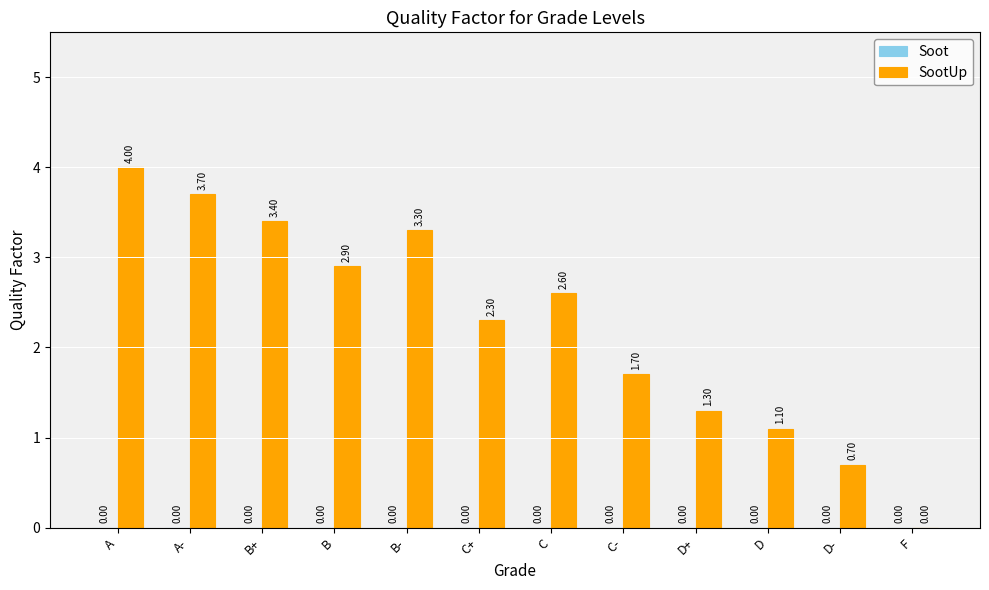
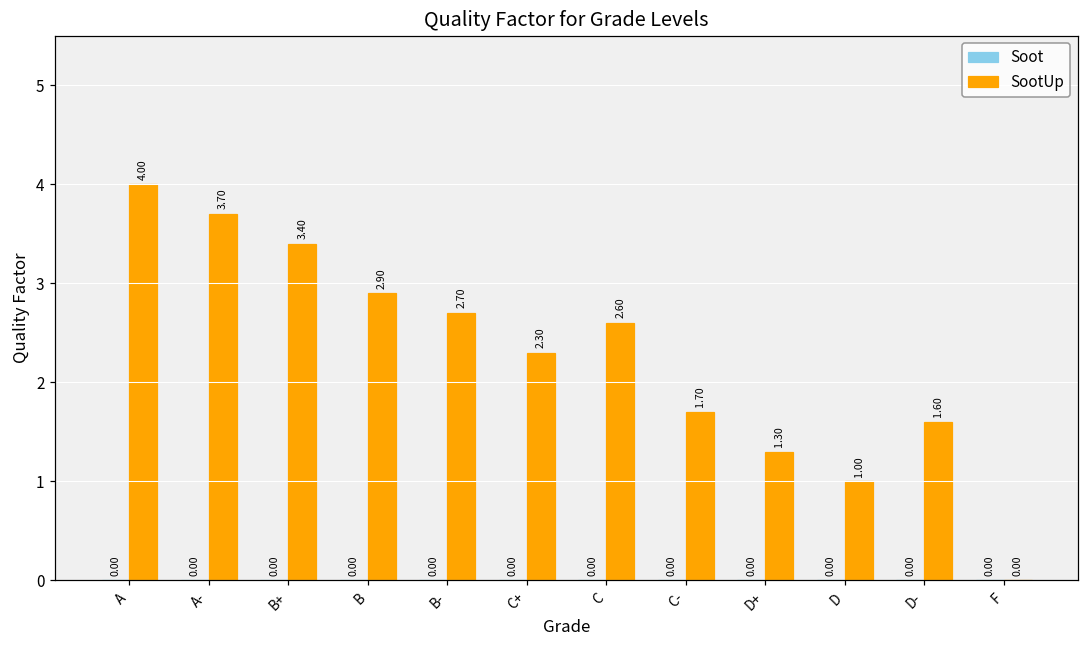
SootUp, B-: 3.30 -> 2.70
SootUp, D: 1.10 -> 1.00
SootUp, D-: 0.70 -> 1.60
